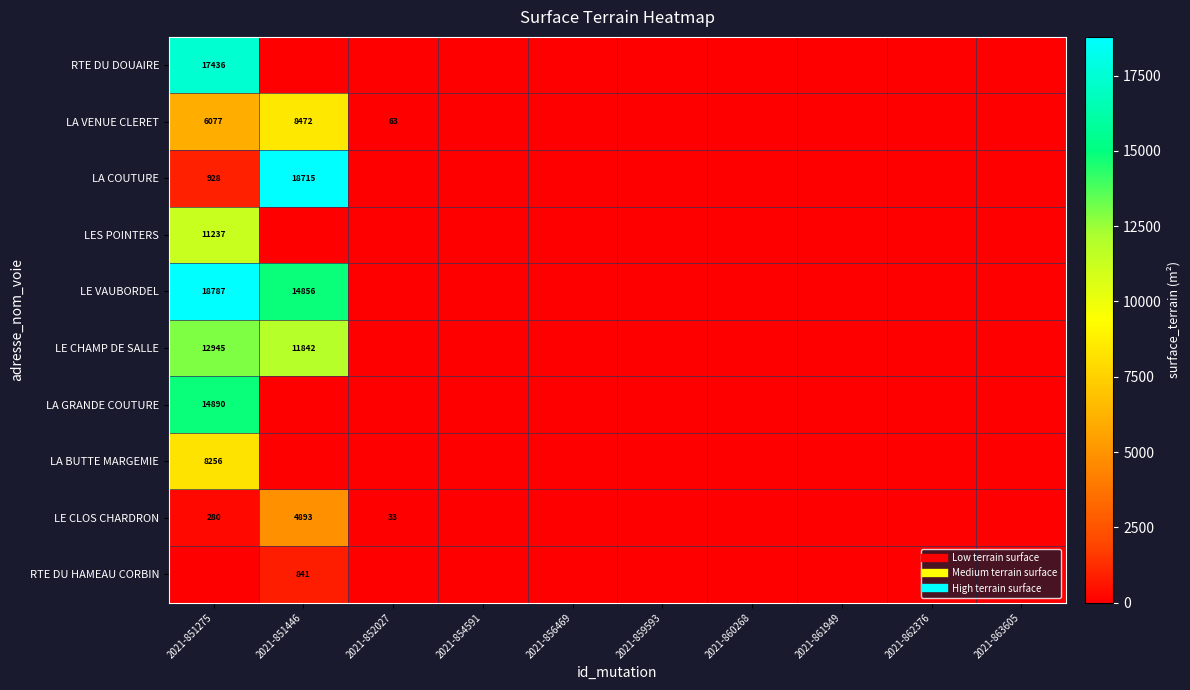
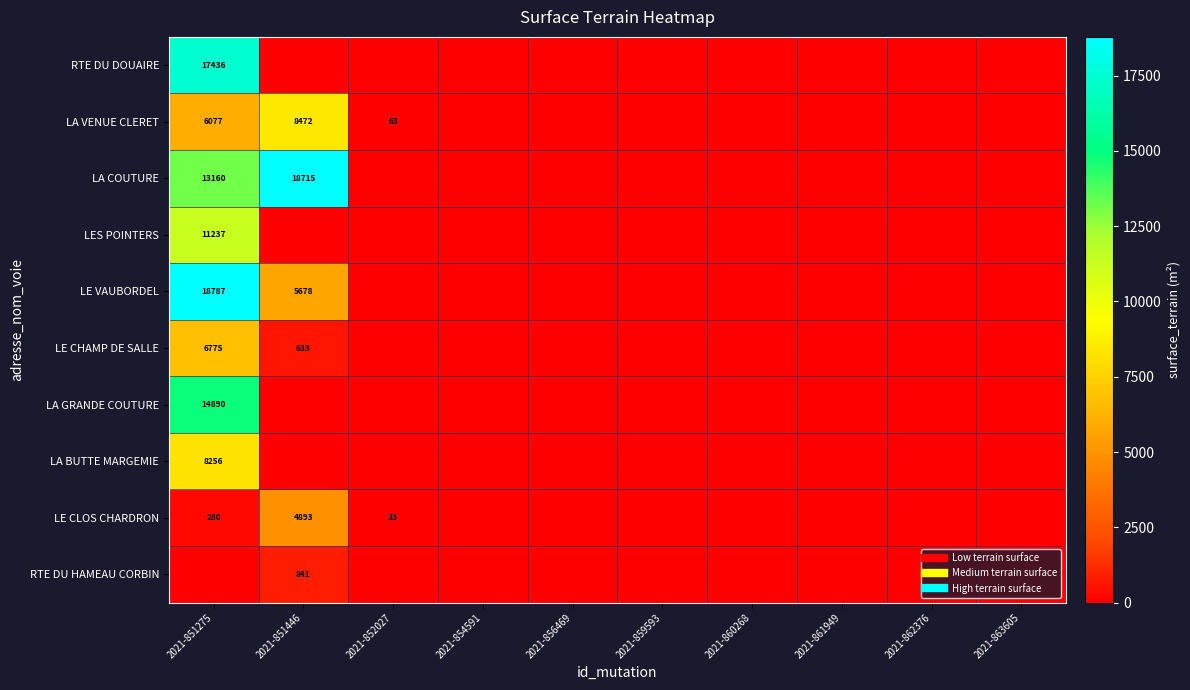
LA COUTURE, 2021-851275: 928 -> 13160
LE VAUBORDEL, 2021-851446: 14856 -> 5678
LE CHAMP DE SALLE, 2021-851275: 12945 -> 6775
LE CHAMP DE SALLE, 2021-851446: 11842 -> 633
